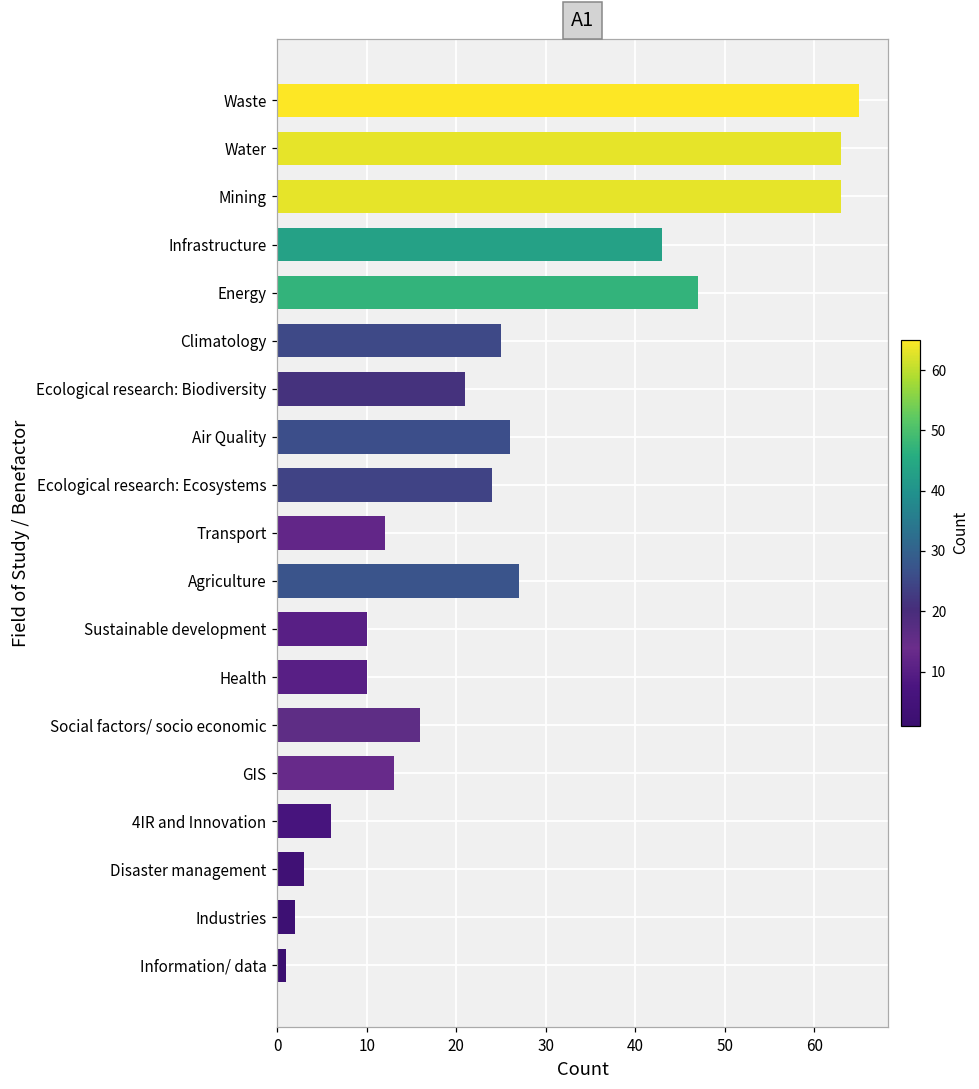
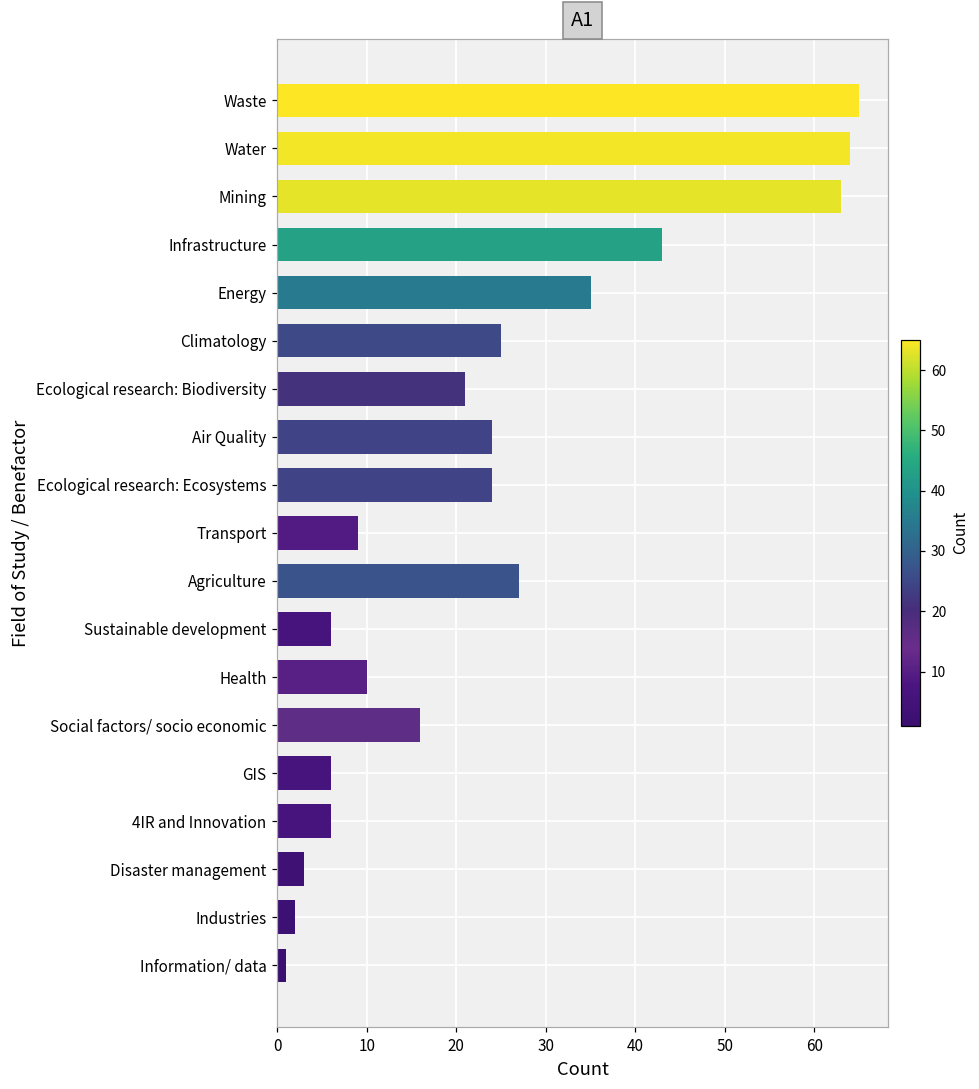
Water: 63 -> 64
Energy: 47 -> 35
Air Quality: 26 -> 24
Transport: 12 -> 9
Sustainable development: 10 -> 6
GIS: 13 -> 6
